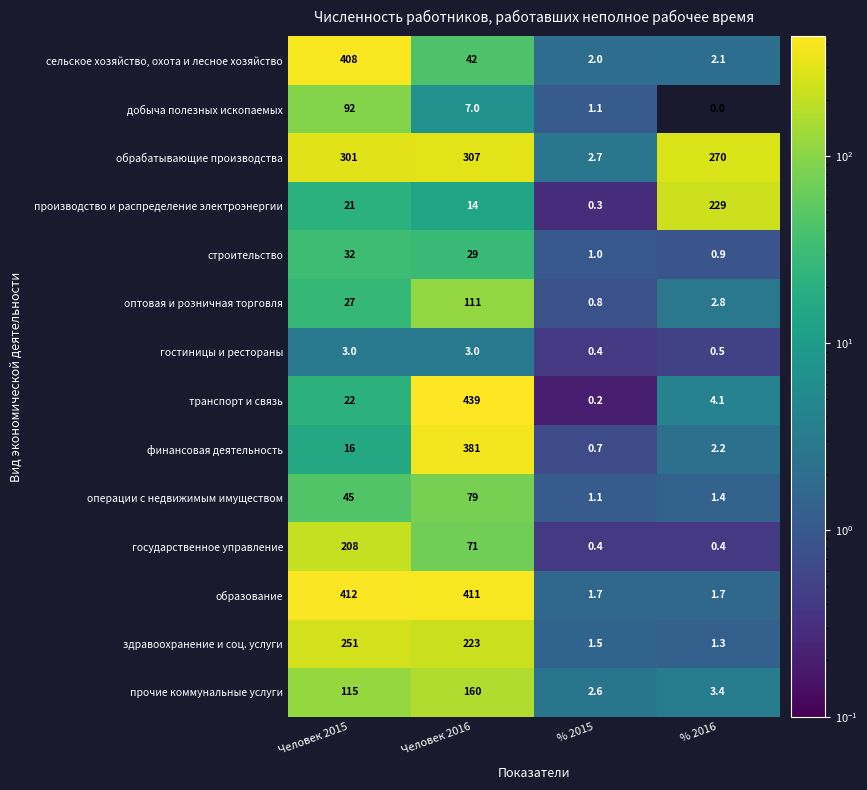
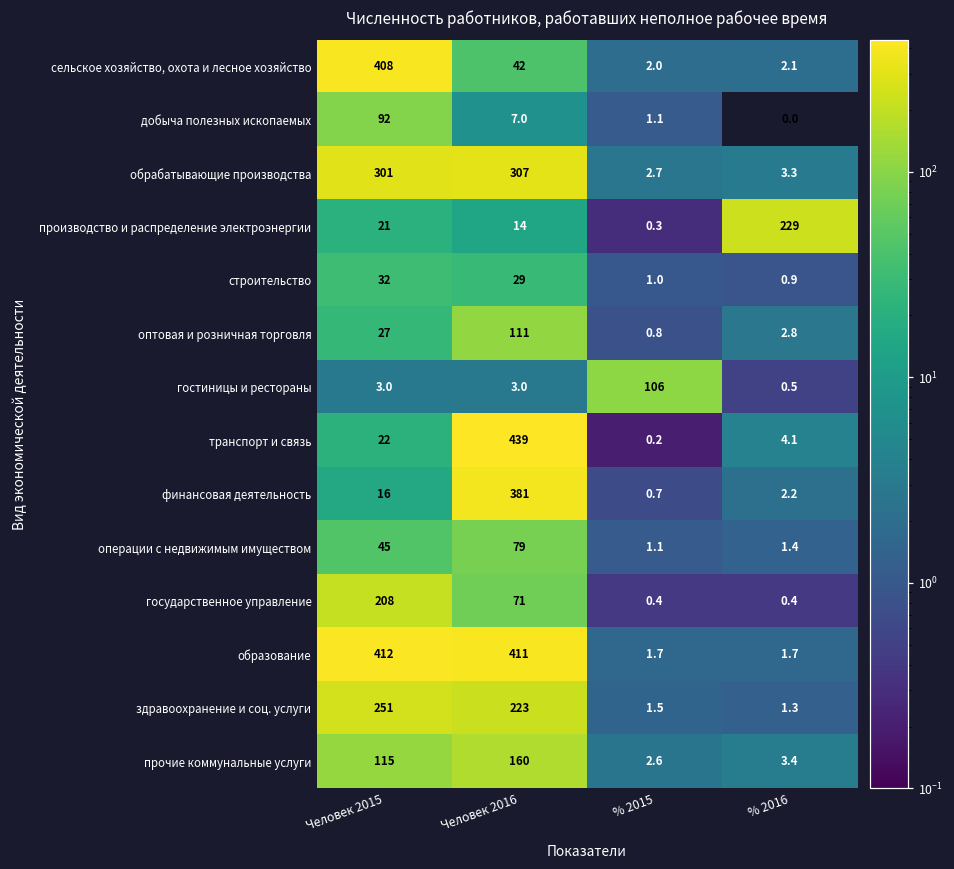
обрабатывающие производства, % 2016: 270 -> 3.3
гостиницы и рестораны, % 2015: 0.4 -> 106
